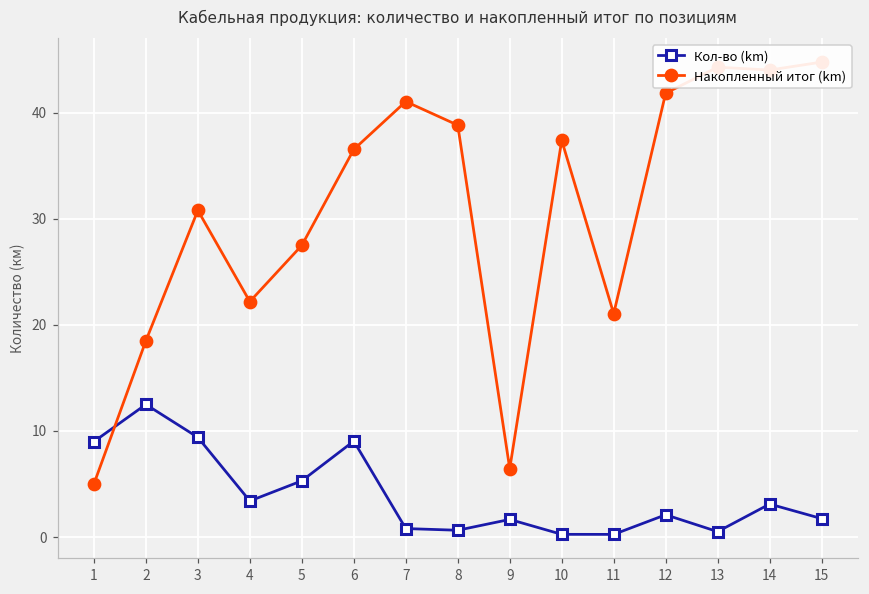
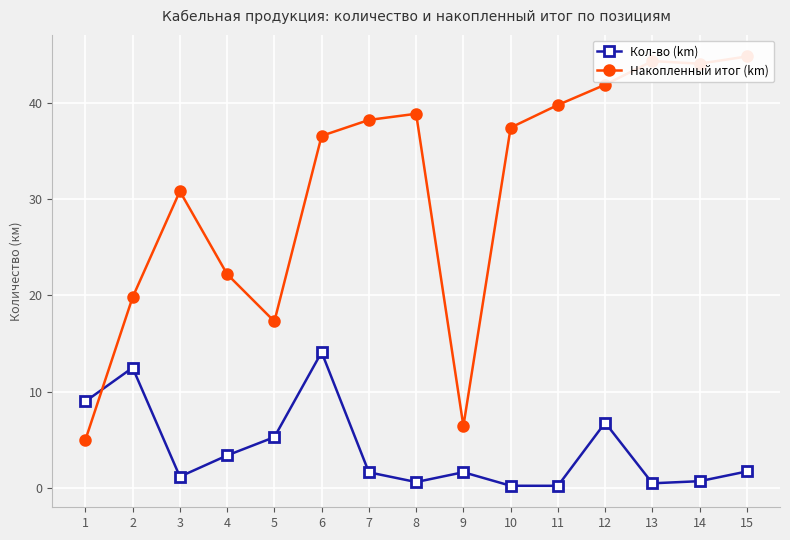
Накопленный итог (km), 2: 19 -> 20
Кол-во (km), 3: 9 -> 1
Накопленный итог (km), 5: 28 -> 17
Кол-во (km), 6: 9 -> 14
Кол-во (km), 7: 1 -> 2
Накопленный итог (km), 7: 41 -> 38
Накопленный итог (km), 11: 21 -> 40
Кол-во (km), 12: 2 -> 7
Кол-во (km), 14: 3 -> 1
